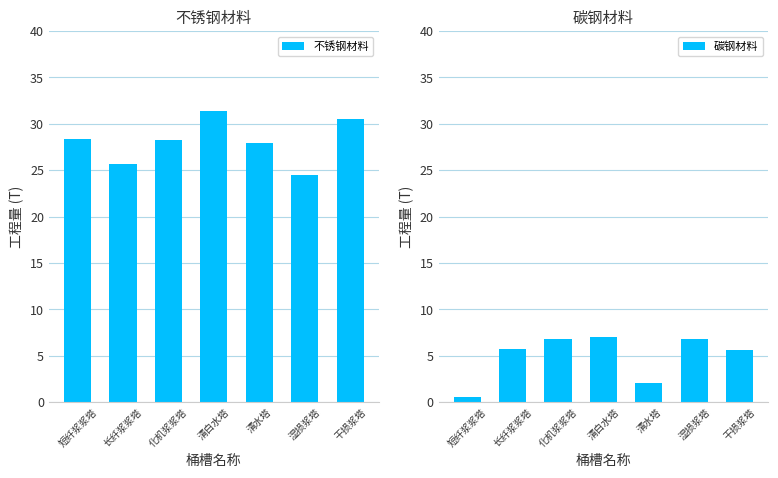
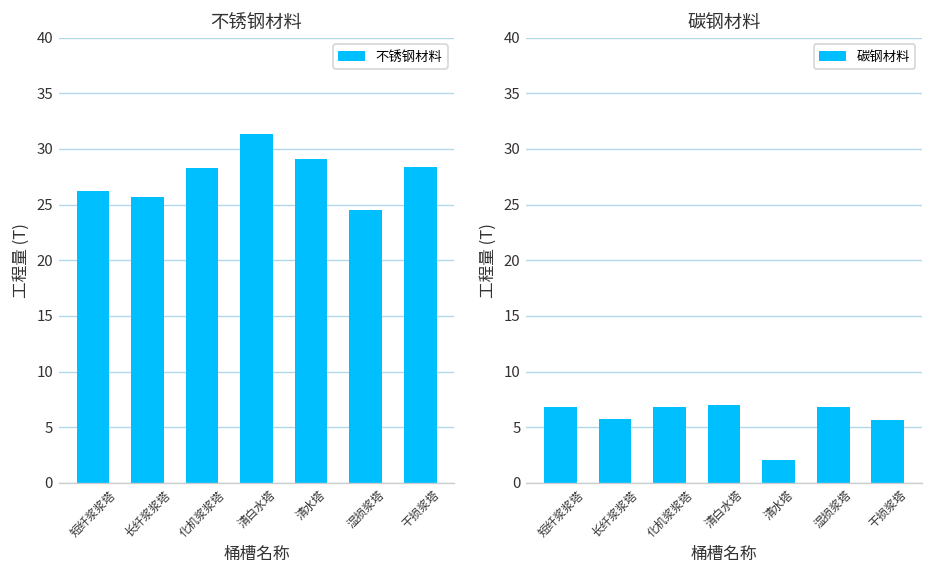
不锈钢材料, 短纤浆浆塔: 28 -> 26
不锈钢材料, 清水塔: 28 -> 29
不锈钢材料, 干损浆塔: 31 -> 28
碳钢材料, 短纤浆浆塔: 1 -> 7
